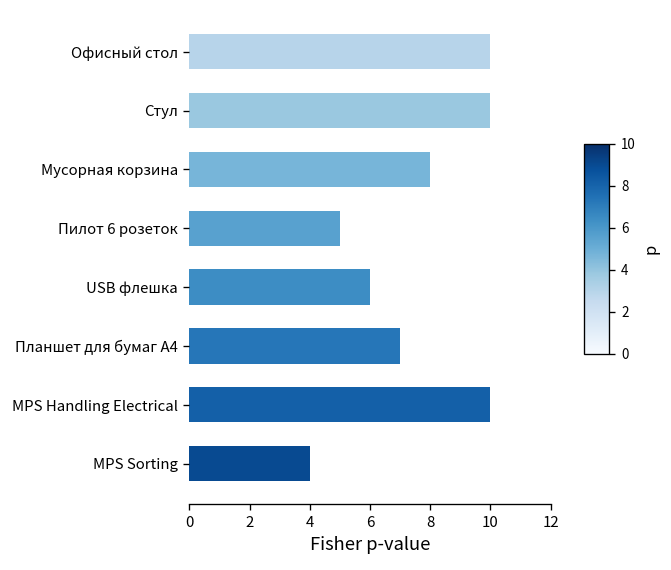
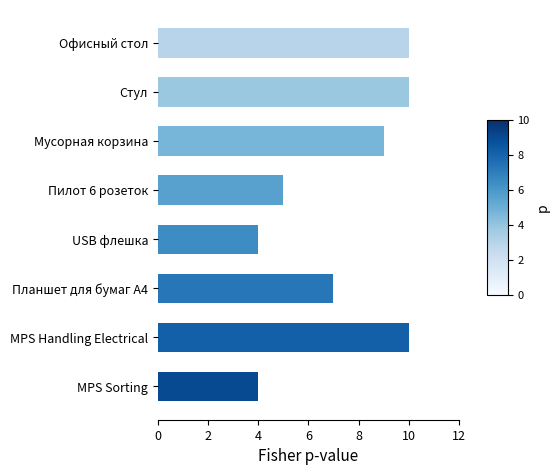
Мусорная корзина: 8 -> 9
USB флешка: 6 -> 4
